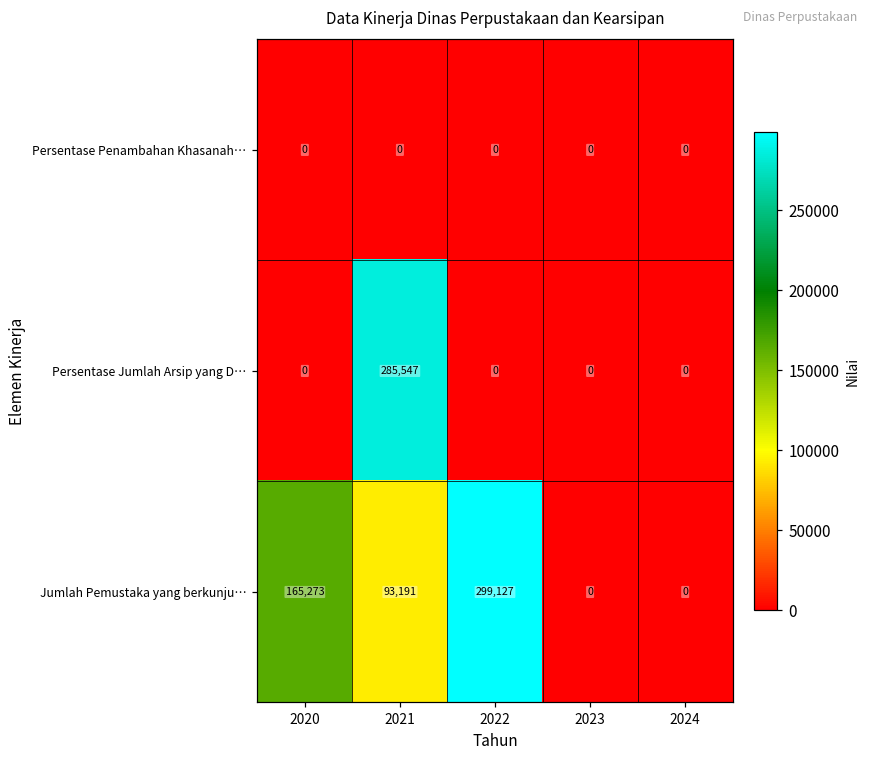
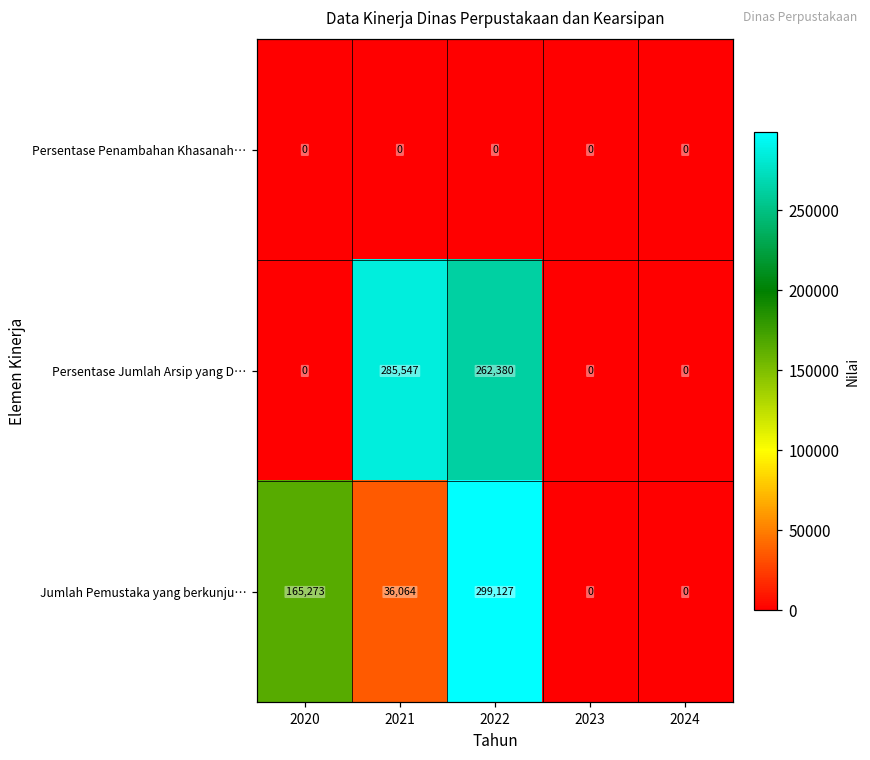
Persentase Jumlah Arsip yang D…, 2022: 0 -> 262,380
Jumlah Pemustaka yang berkunju…, 2021: 93,191 -> 36,064
